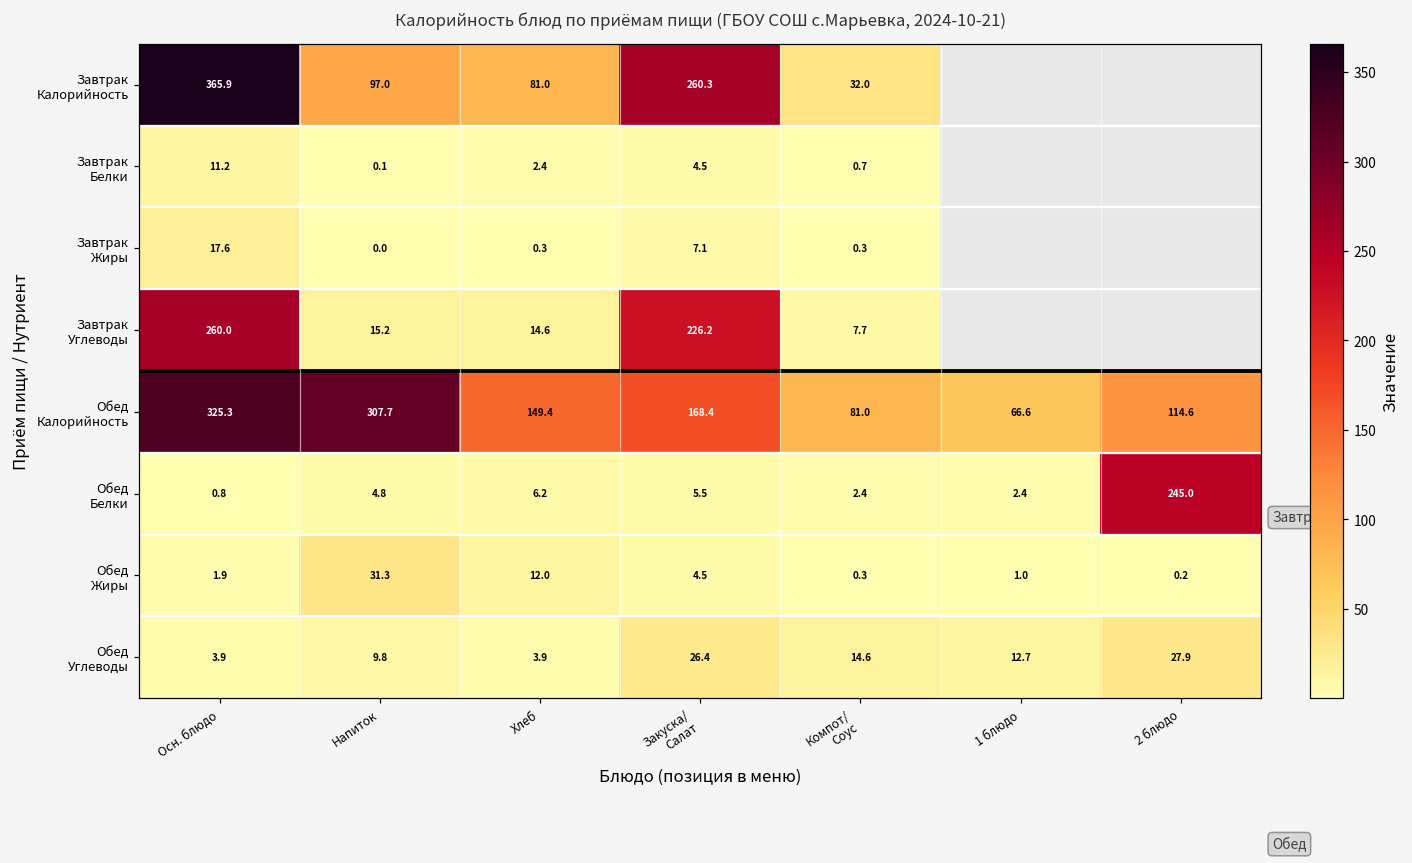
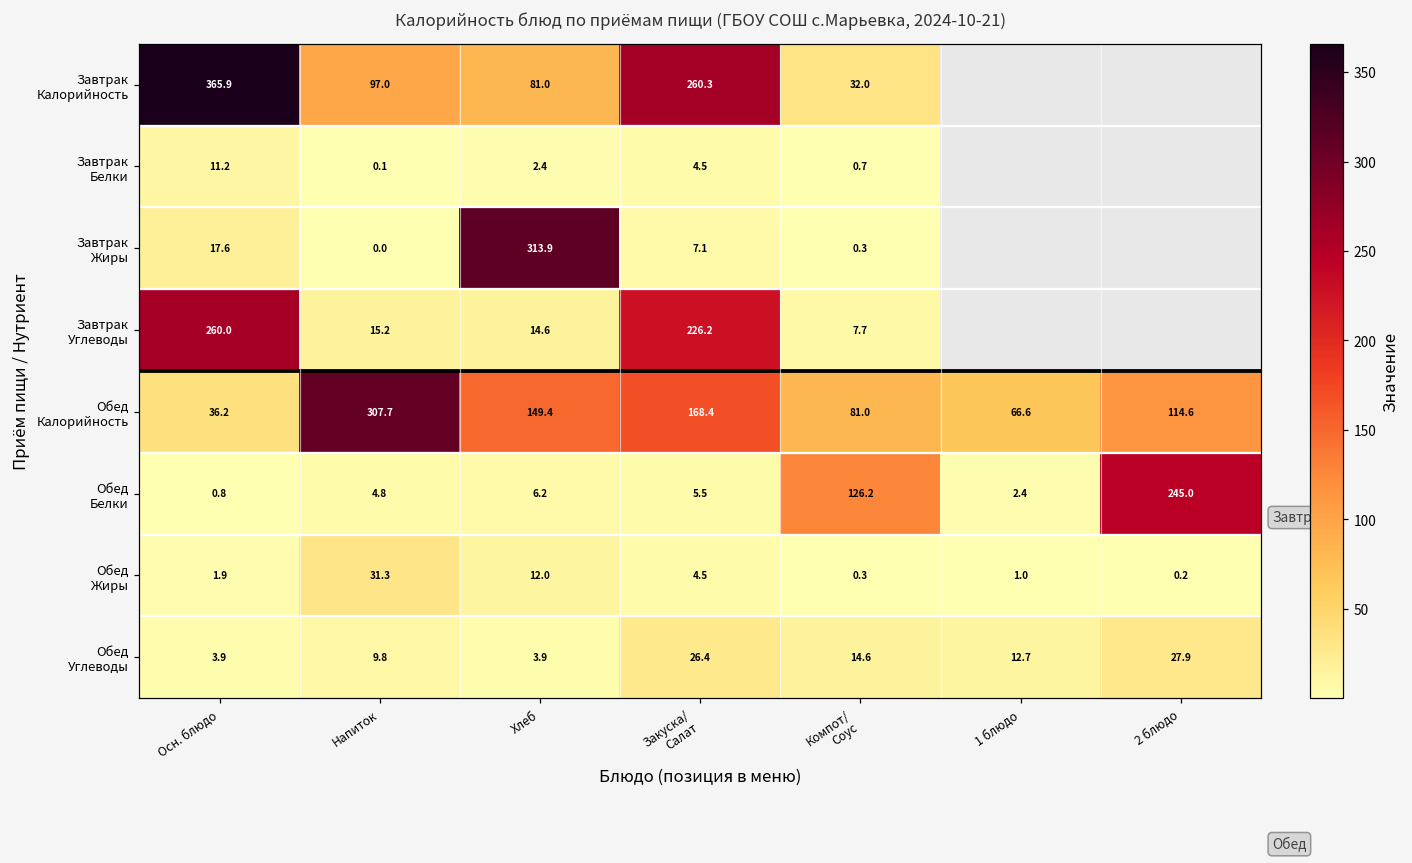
Завтрак Жиры, Хлеб: 0.3 -> 313.9
Обед Калорийность, Осн. блюдо: 325.3 -> 36.2
Обед Белки, Компот/ Соус: 2.4 -> 126.2
